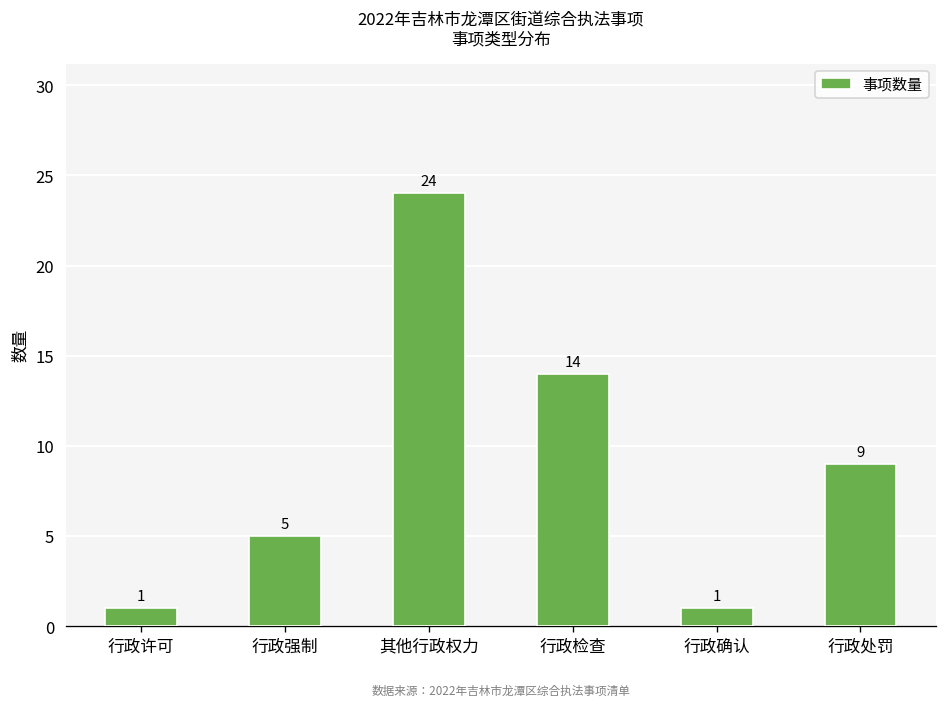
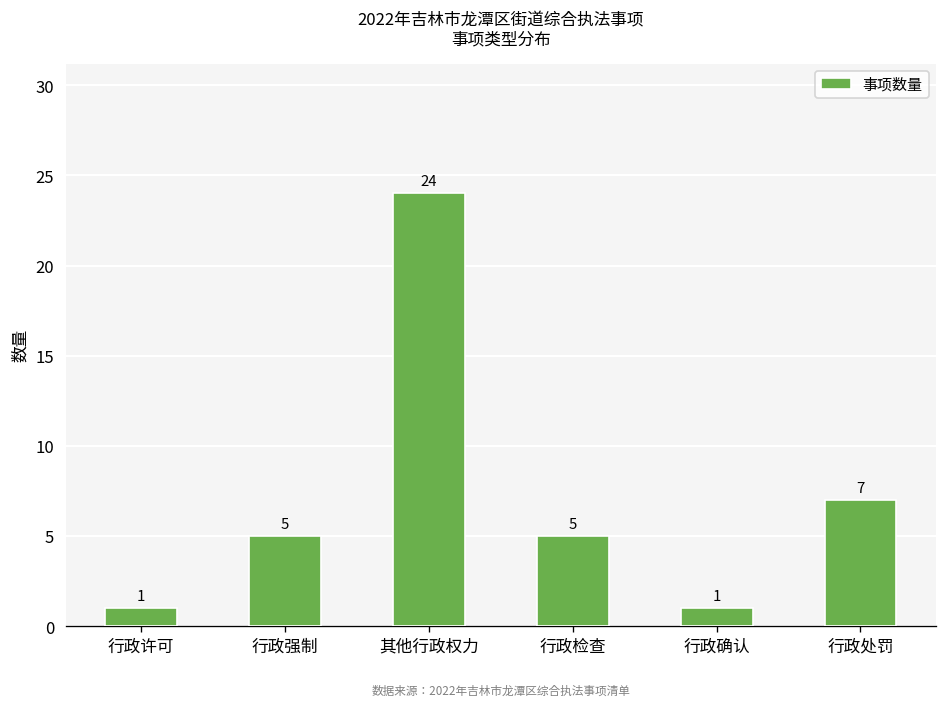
行政检查: 14 -> 5
行政处罚: 9 -> 7
